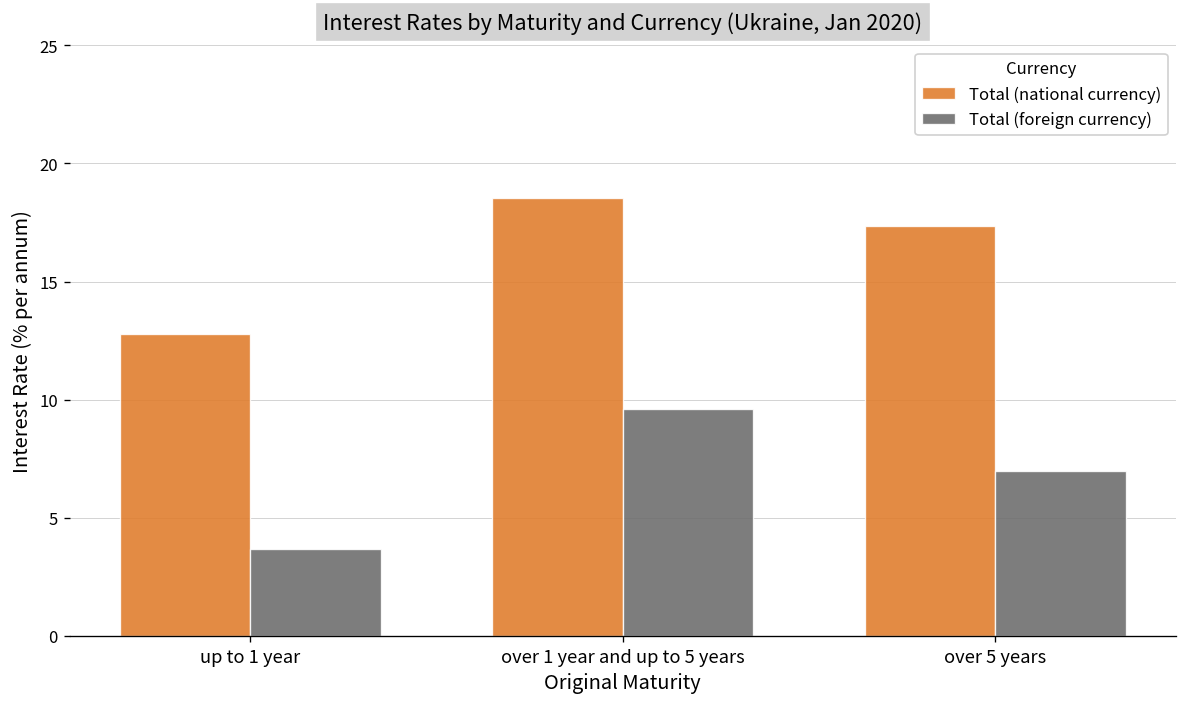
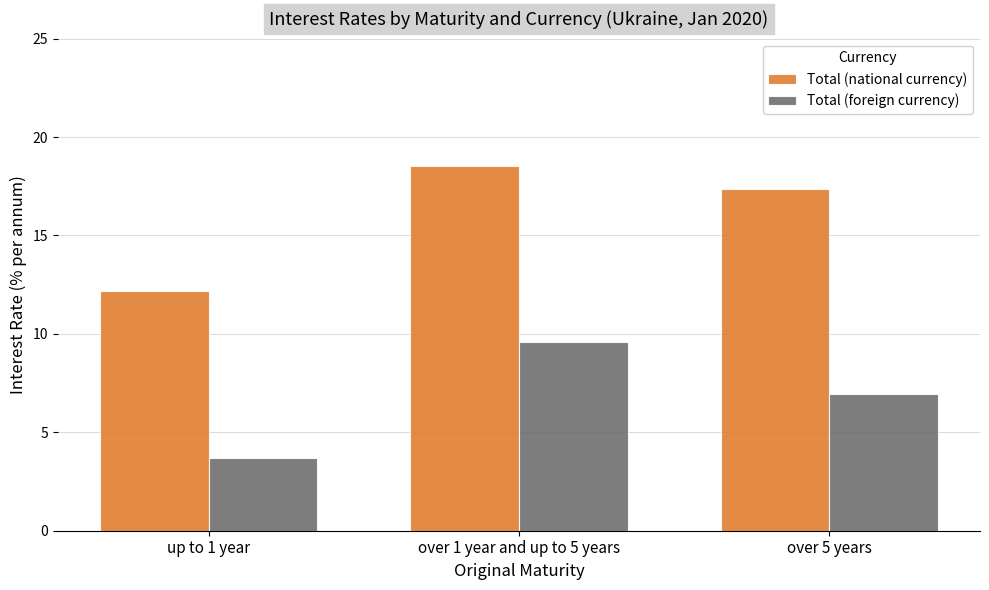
Total (national currency), up to 1 year: 12.8 -> 12.2
